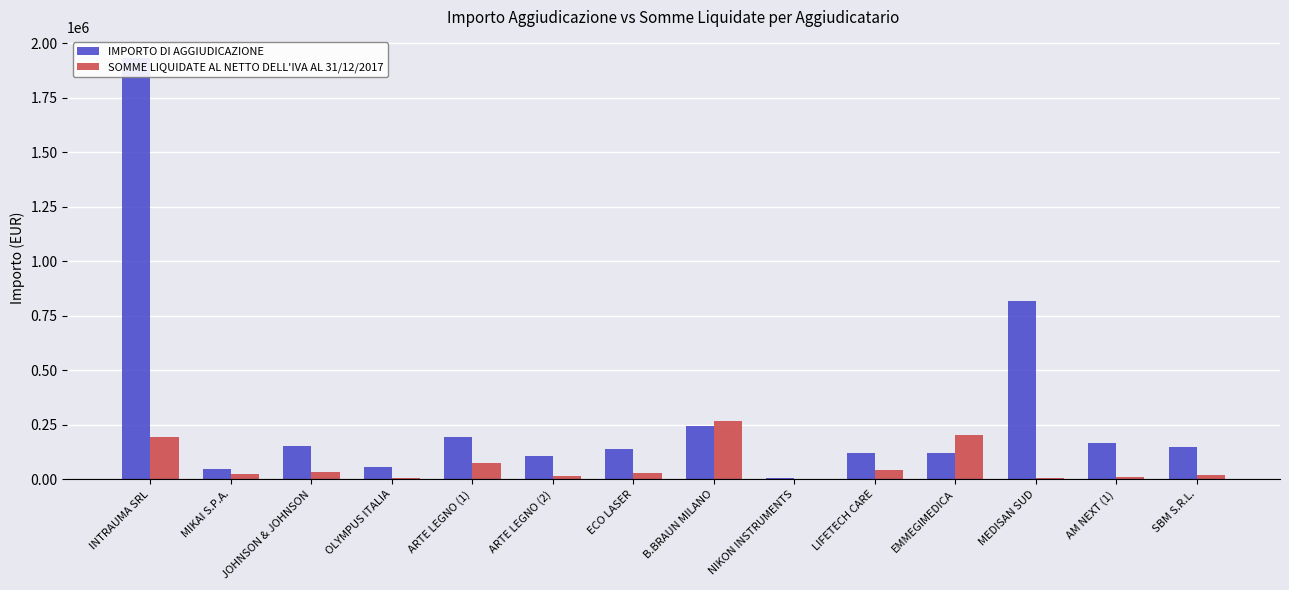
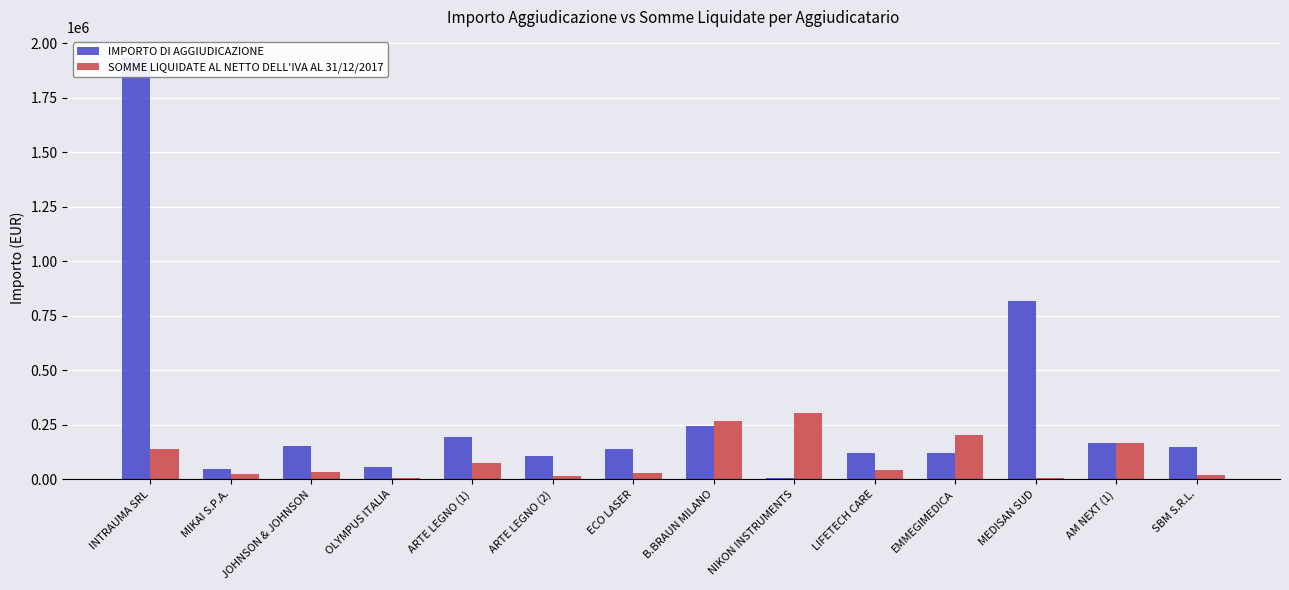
SOMME LIQUIDATE AL NETTO DELL'IVA AL 31/12/2017, INTRAUMA SRL: 190000 -> 140000
SOMME LIQUIDATE AL NETTO DELL'IVA AL 31/12/2017, NIKON INSTRUMENTS: 0 -> 300000
SOMME LIQUIDATE AL NETTO DELL'IVA AL 31/12/2017, AM NEXT (1): 10000 -> 170000
